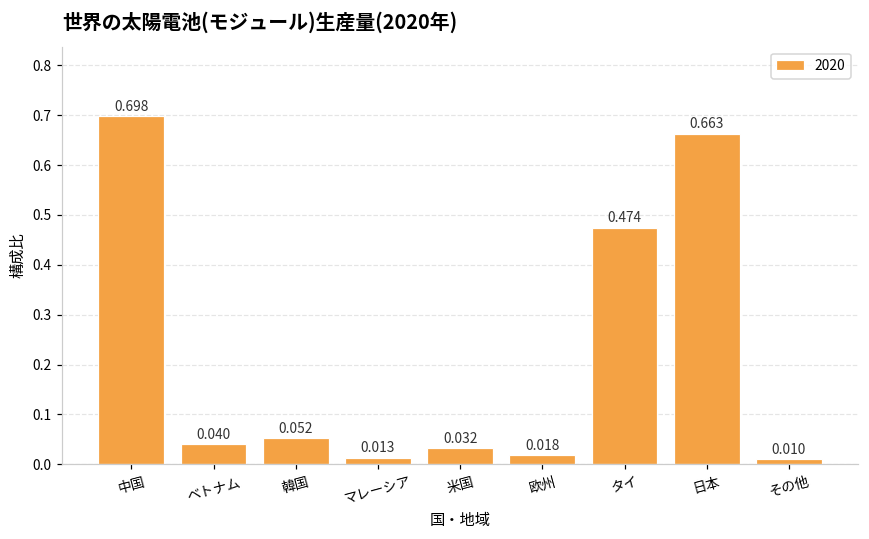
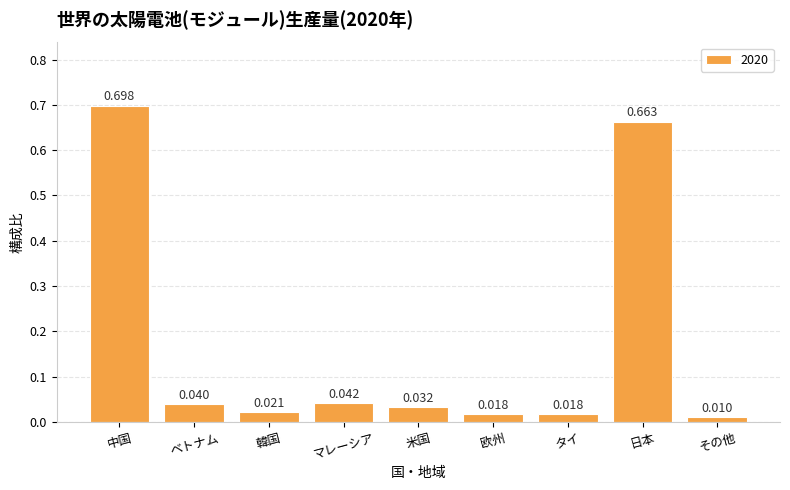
韓国: 0.052 -> 0.021
マレーシア: 0.013 -> 0.042
タイ: 0.474 -> 0.018
